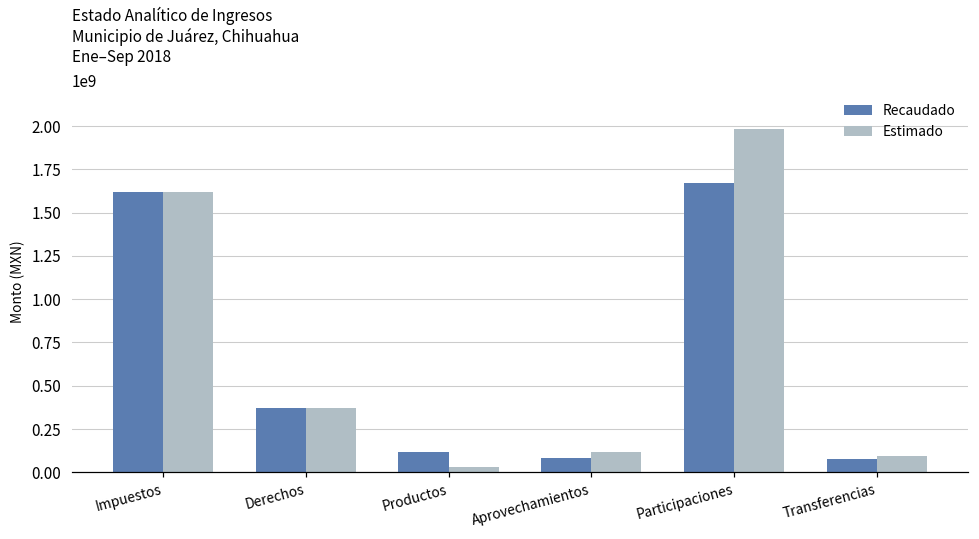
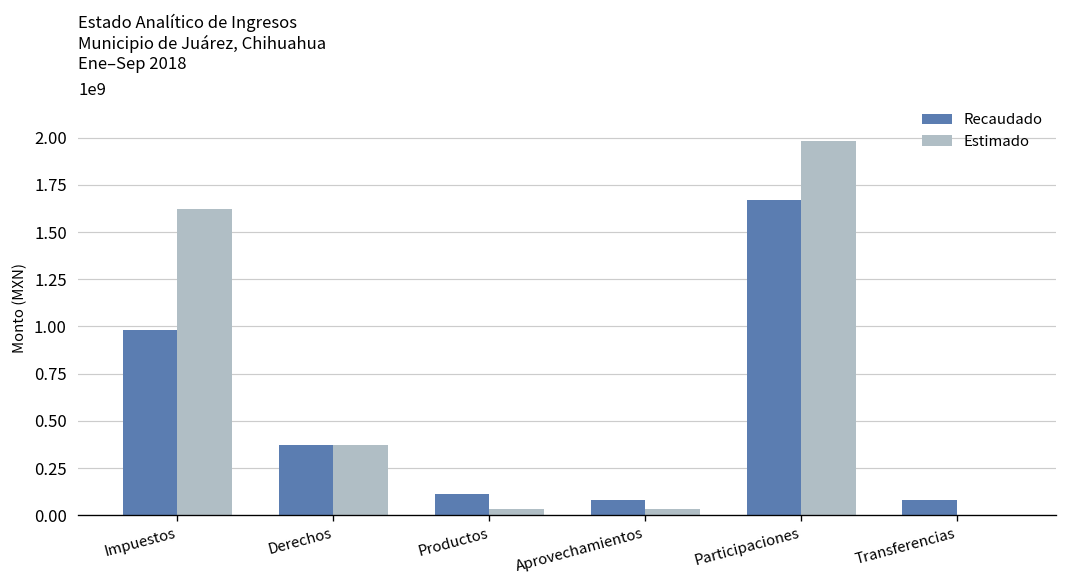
Recaudado, Impuestos: 1620000000 -> 980000000
Estimado, Aprovechamientos: 120000000 -> 30000000
Estimado, Transferencias: 100000000 -> 0
